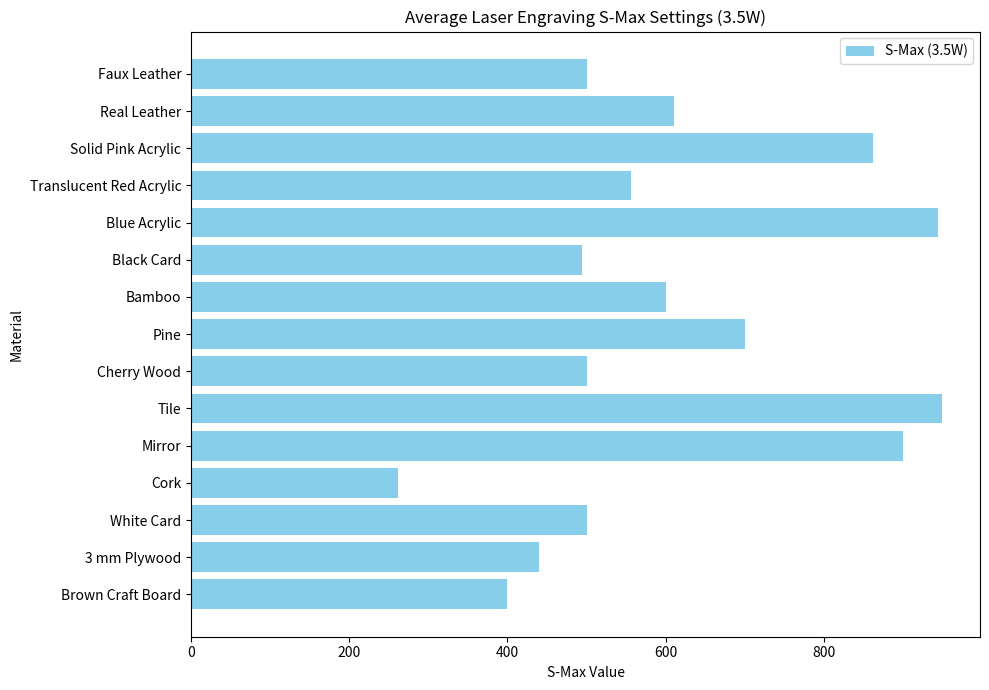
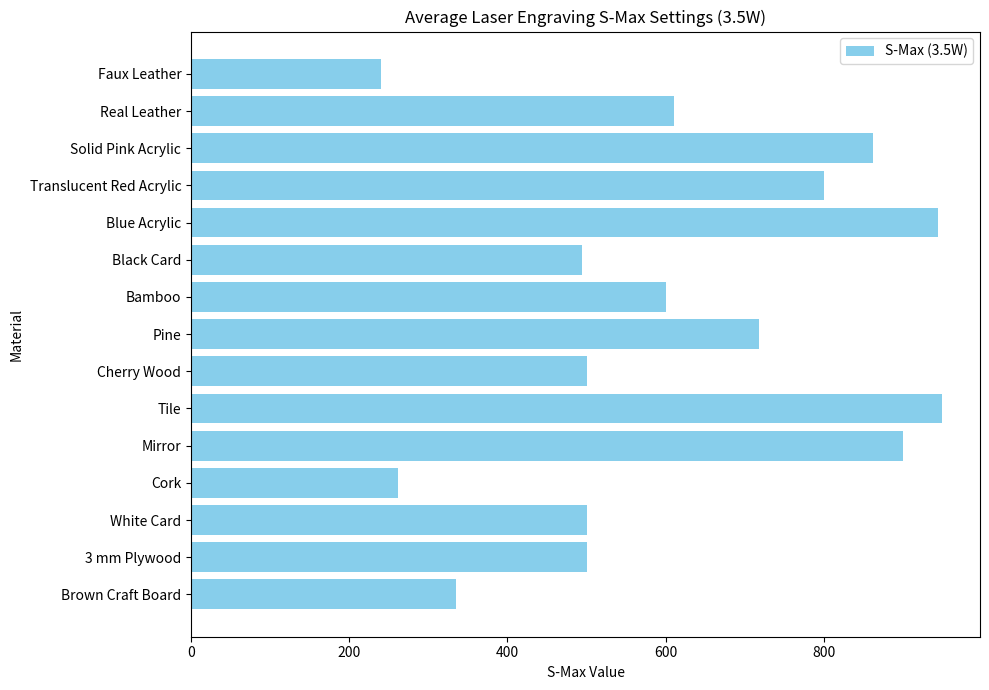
Faux Leather: 500 -> 240
Translucent Red Acrylic: 560 -> 800
Pine: 700 -> 720
3 mm Plywood: 440 -> 500
Brown Craft Board: 400 -> 330
